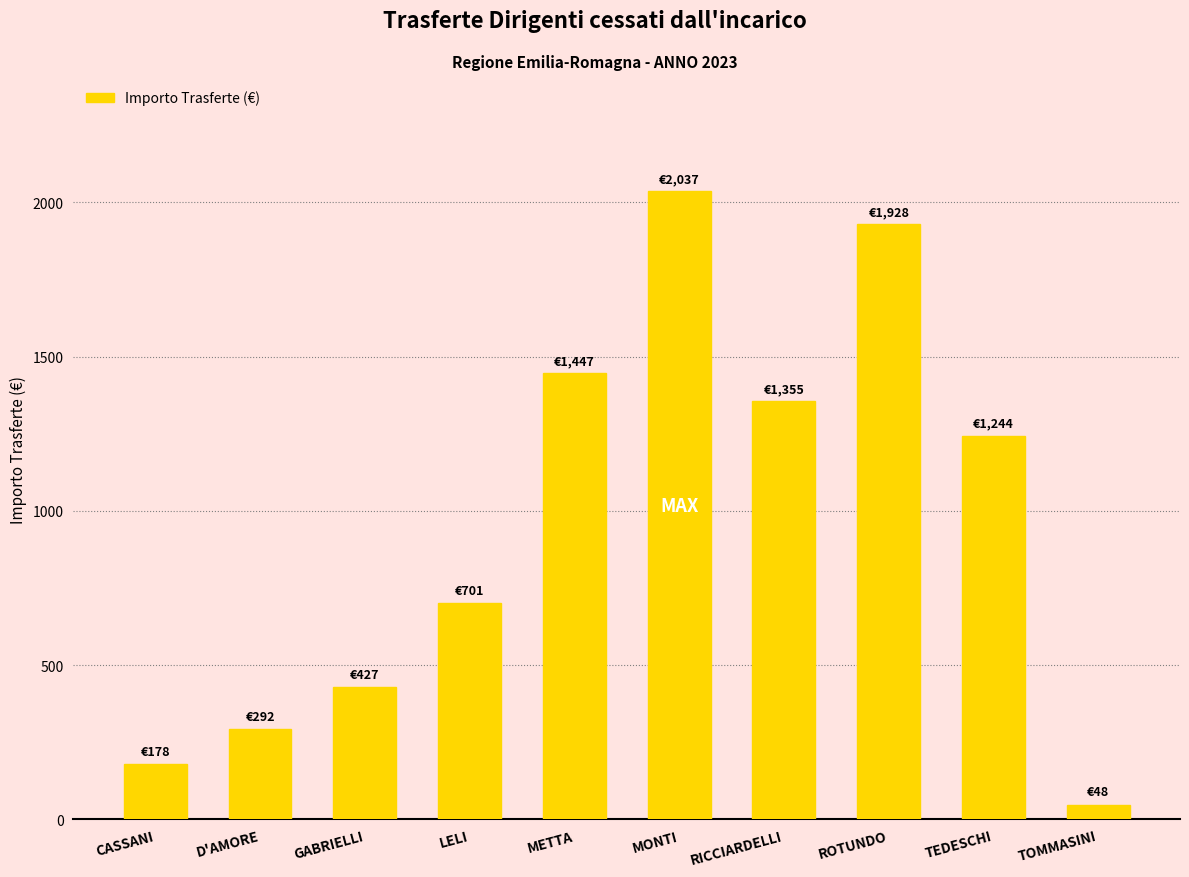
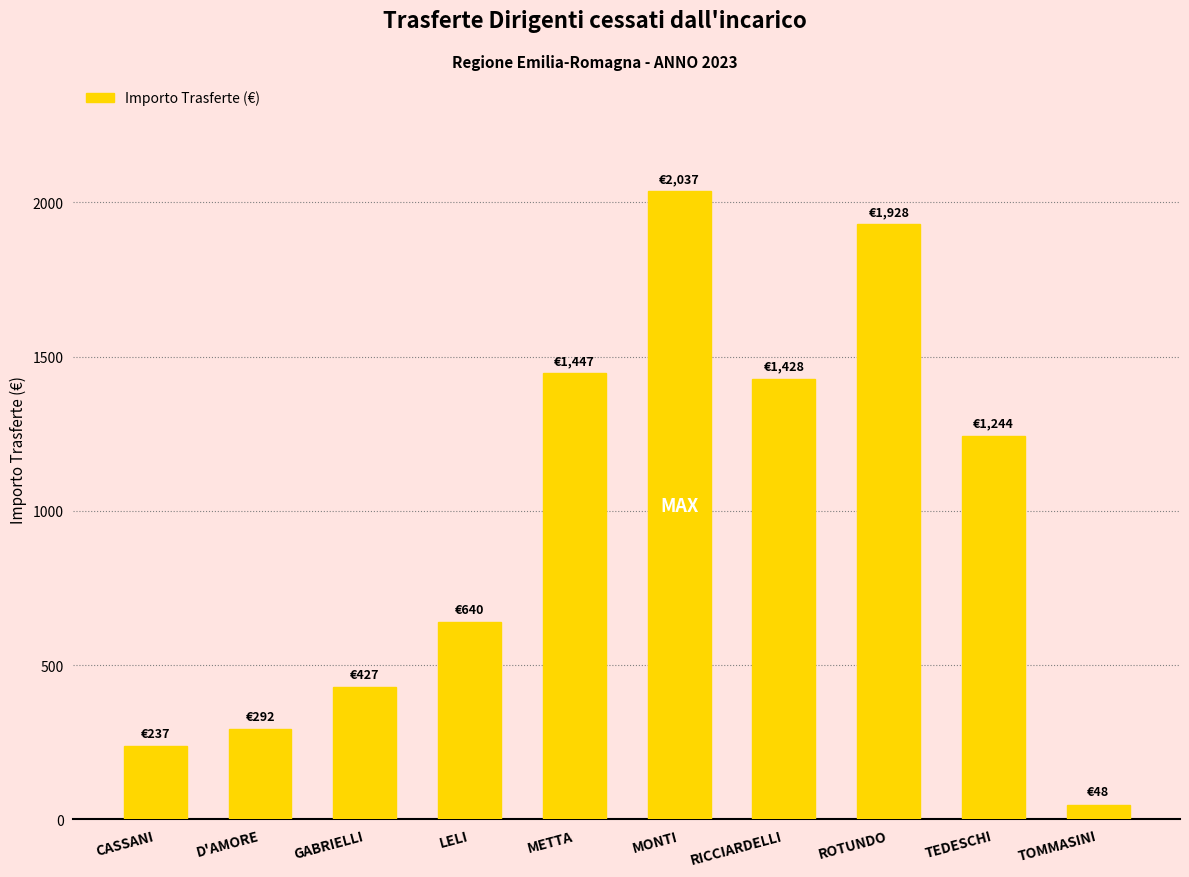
CASSANI: €178 -> €237
LELI: €701 -> €640
RICCIARDELLI: €1,355 -> €1,428
